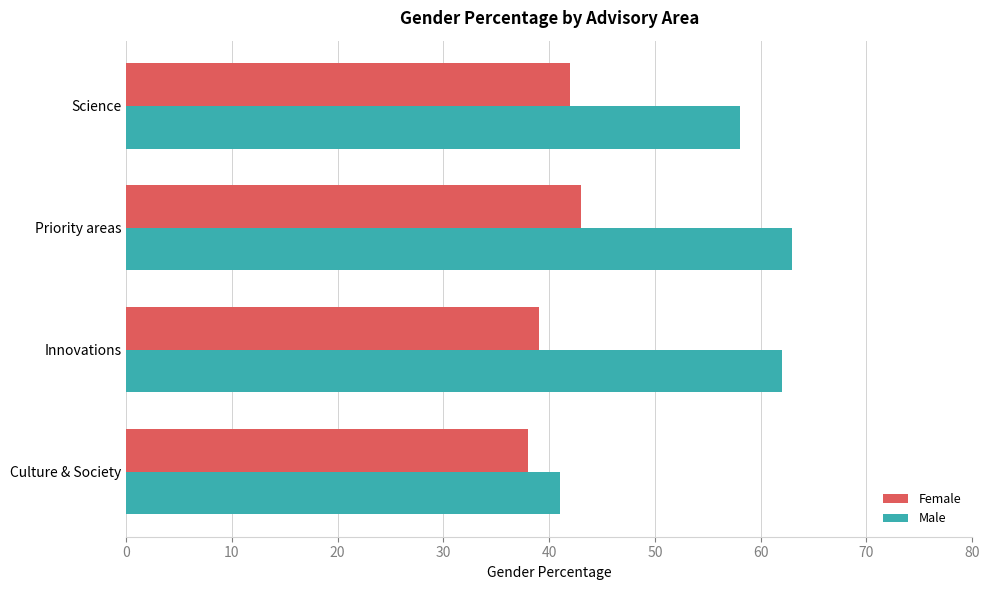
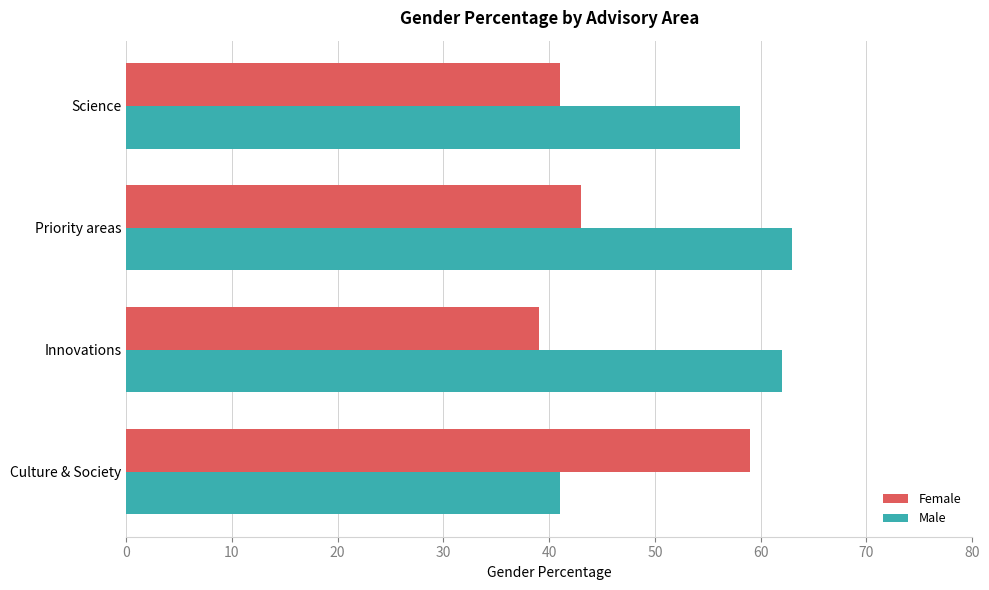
Female, Science: 42 -> 41
Female, Culture & Society: 38 -> 59
